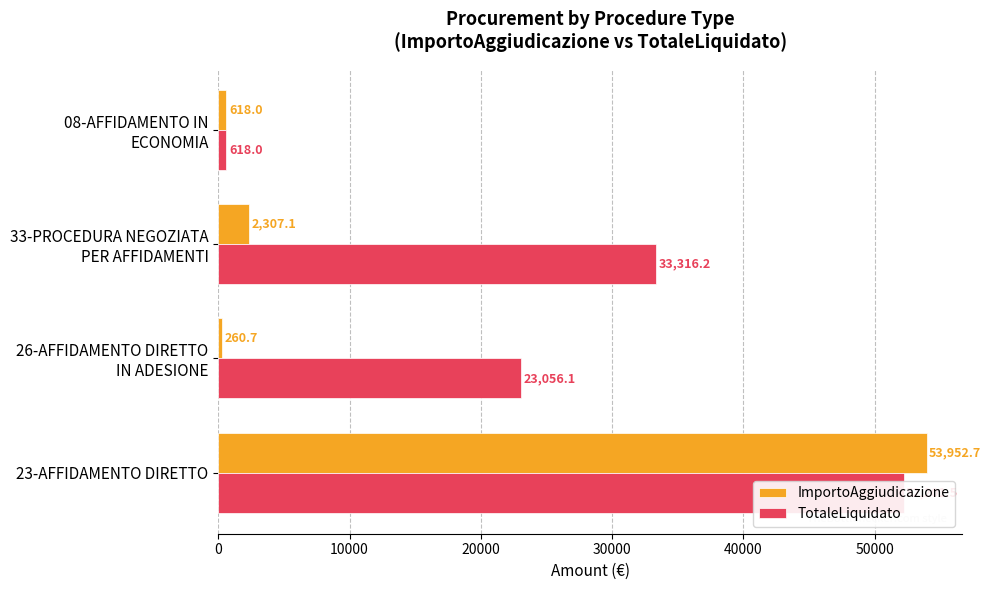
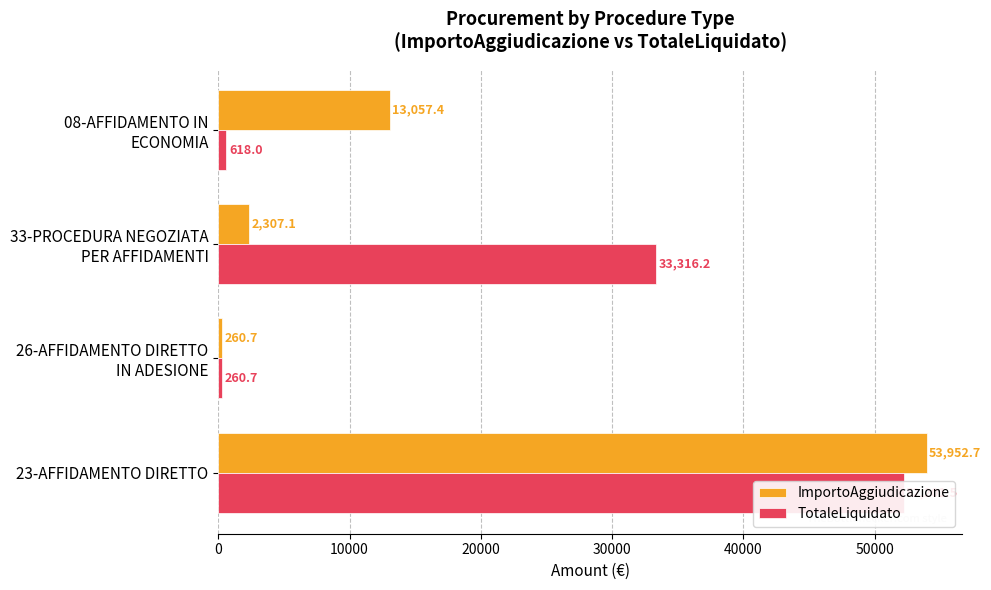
ImportoAggiudicazione, 08-AFFIDAMENTO IN ECONOMIA: 618.0 -> 13,057.4
TotaleLiquidato, 26-AFFIDAMENTO DIRETTO IN ADESIONE: 23,056.1 -> 260.7
